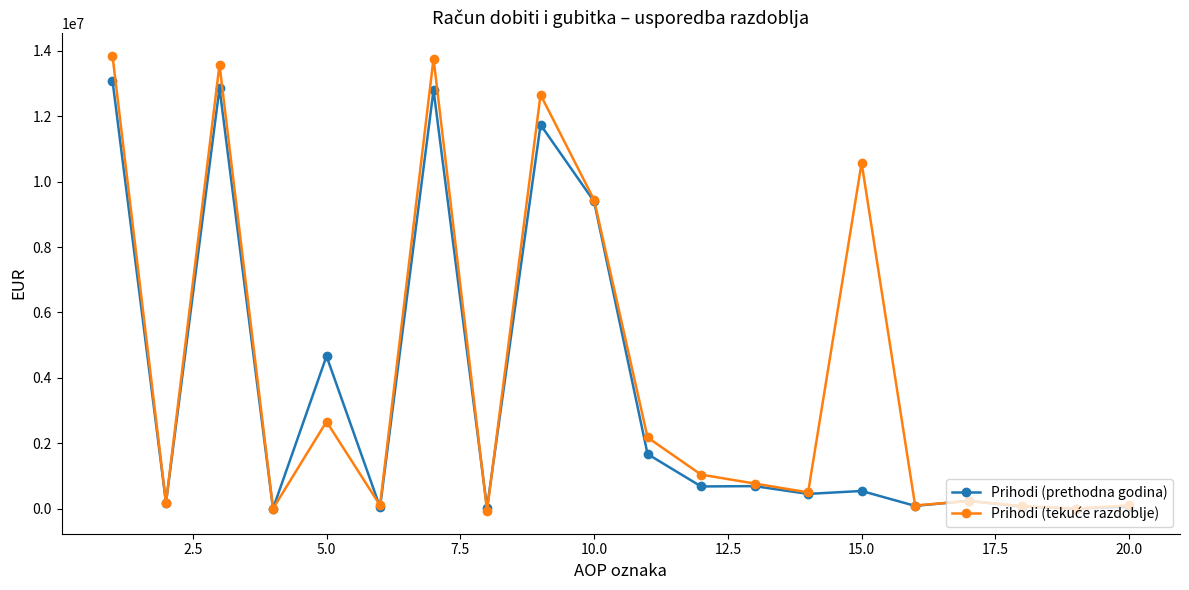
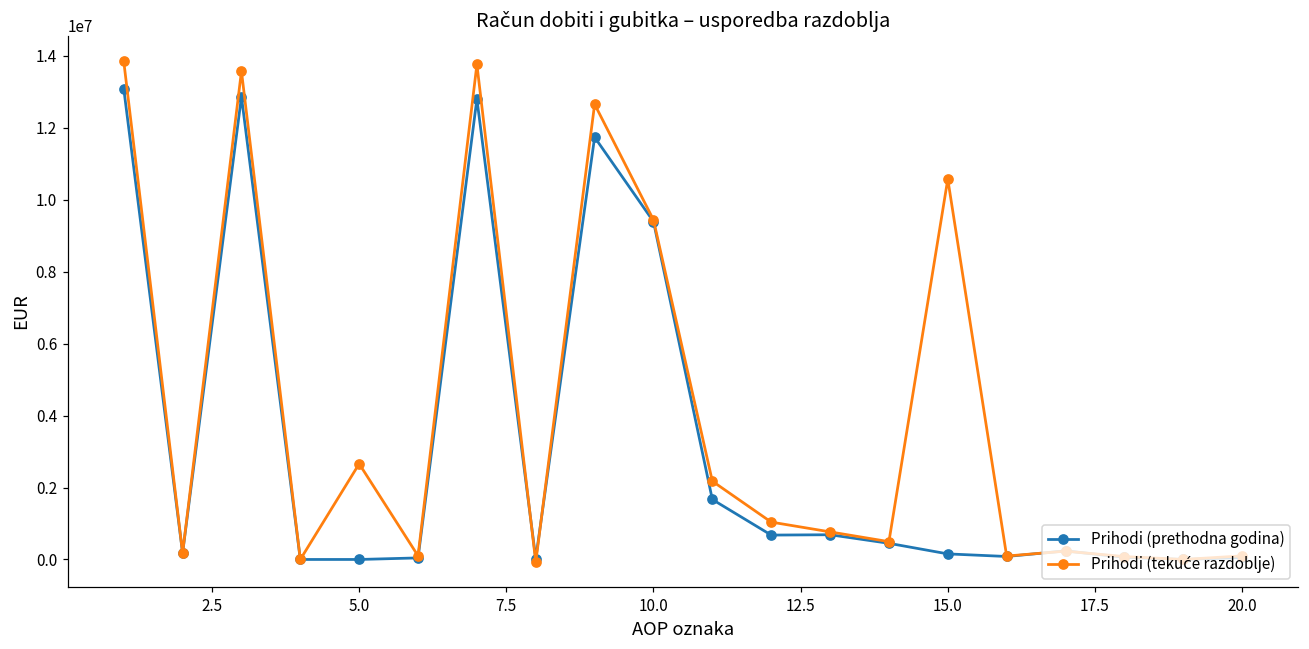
Prihodi (prethodna godina), 5.0: 4700000 -> 0
Prihodi (prethodna godina), 15.0: 500000 -> 200000
